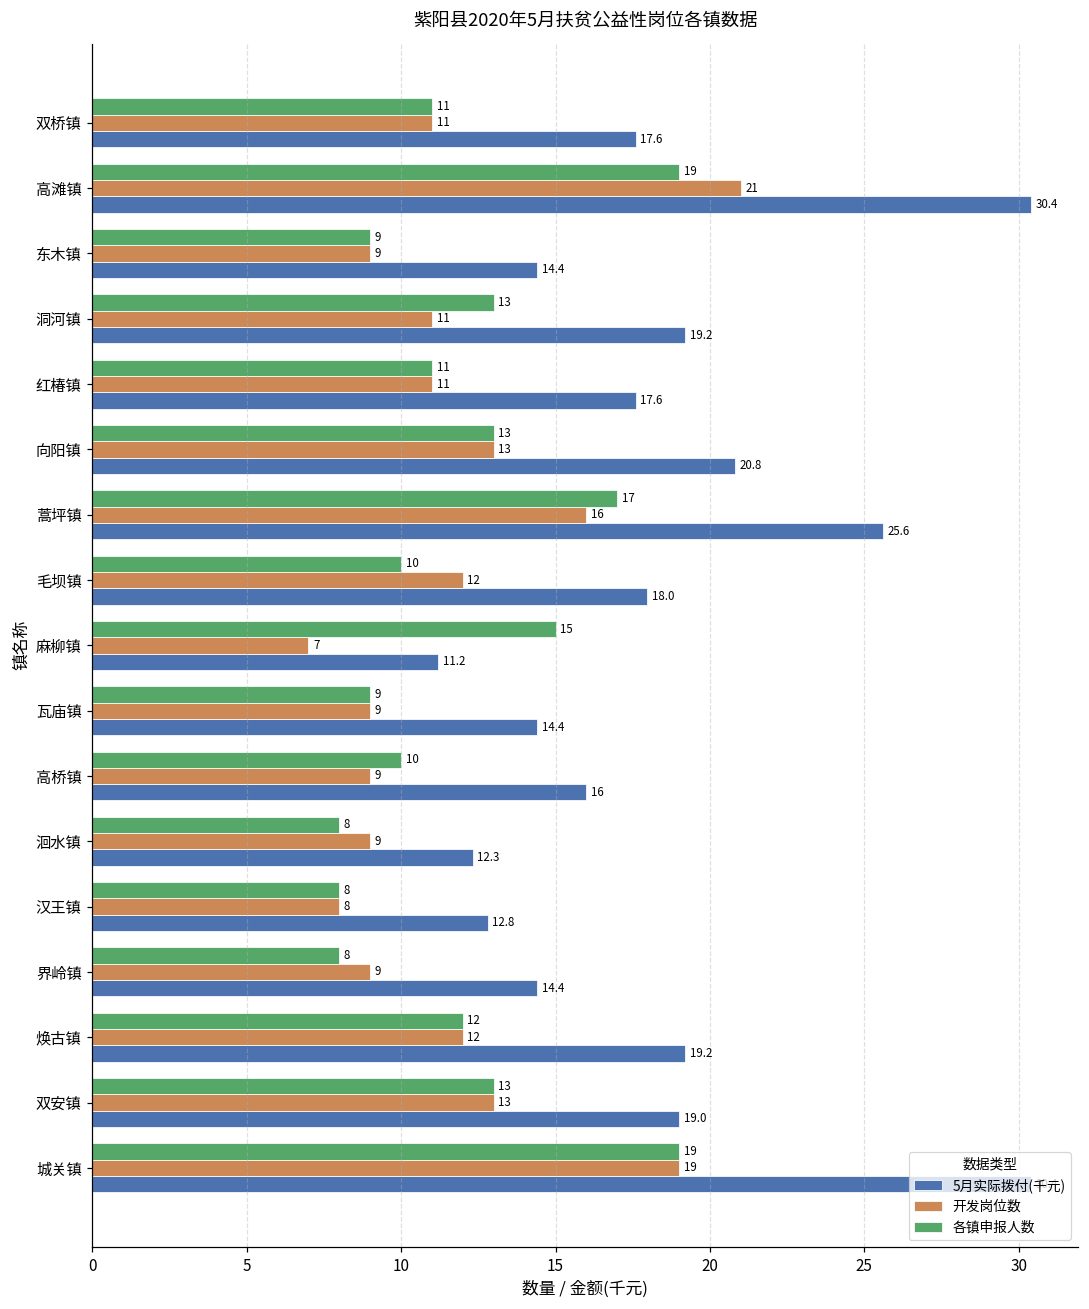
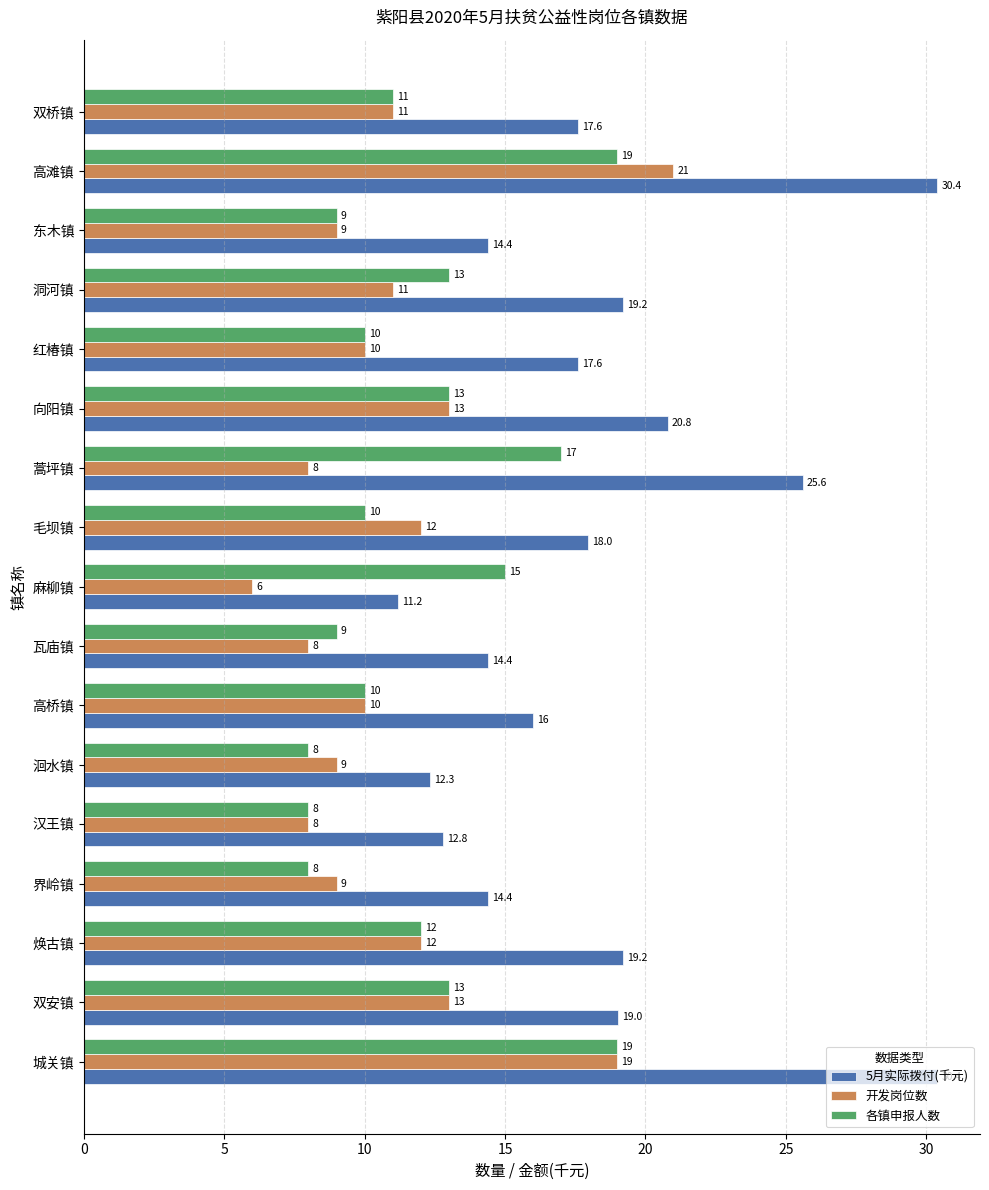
各镇申报人数, 红椿镇: 11 -> 10
开发岗位数, 红椿镇: 11 -> 10
开发岗位数, 蒿坪镇: 16 -> 8
开发岗位数, 麻柳镇: 7 -> 6
开发岗位数, 瓦庙镇: 9 -> 8
开发岗位数, 高桥镇: 9 -> 10
